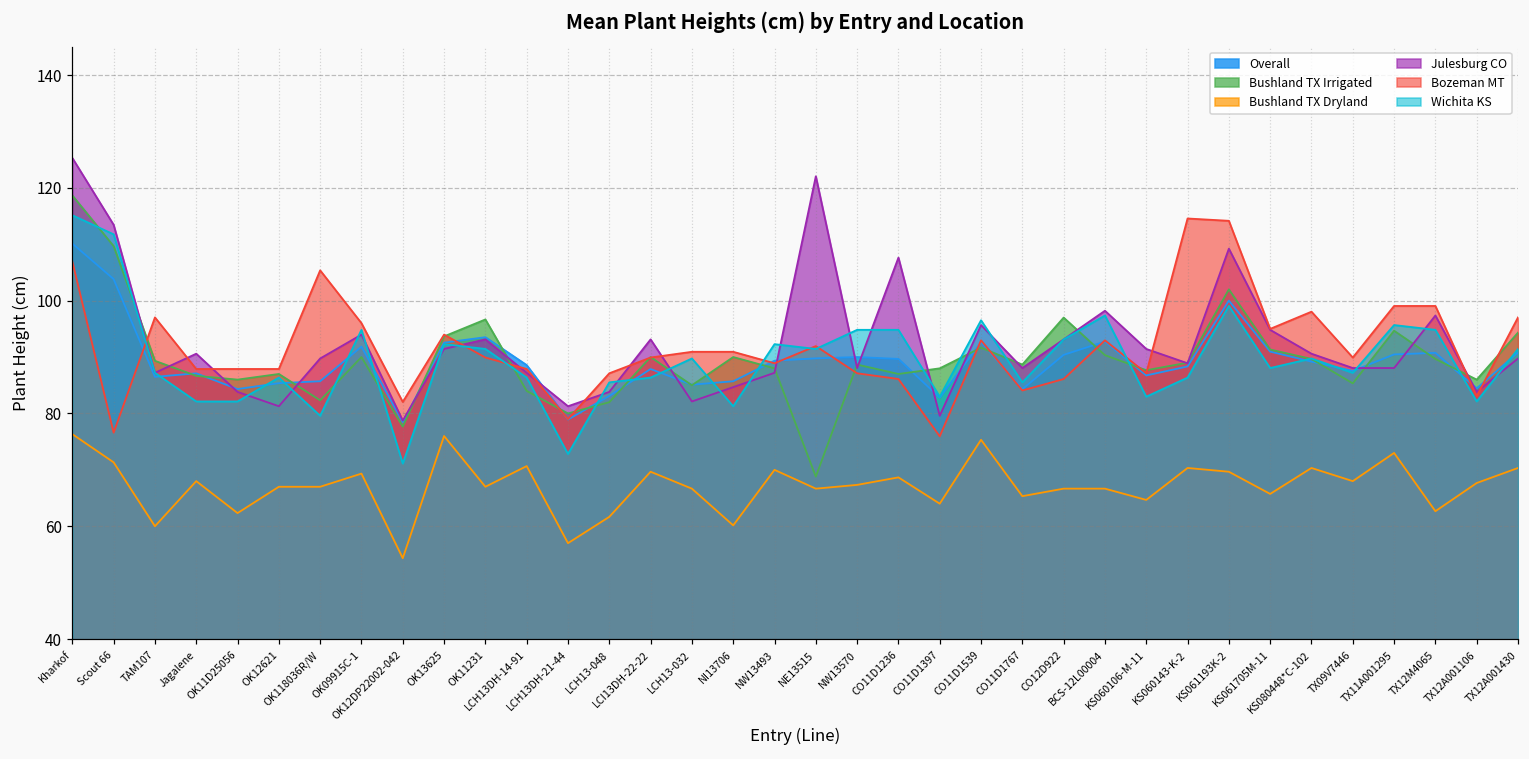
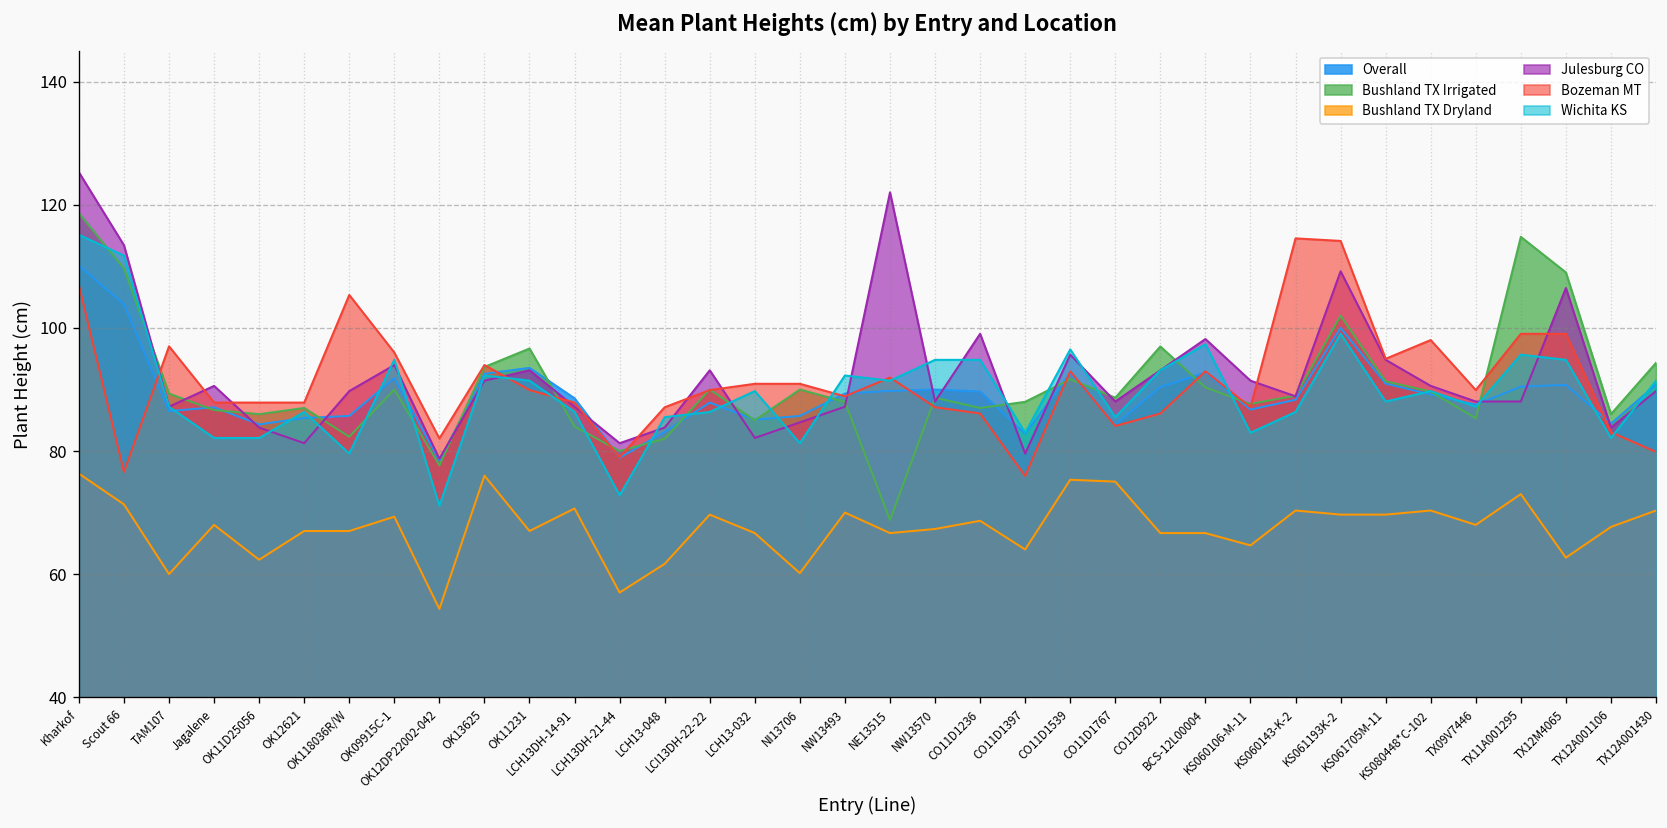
Julesburg CO, CO11D1236: 108 -> 99
Bushland TX Dryland, CO11D1767: 65 -> 75
Bushland TX Dryland, KS061705M-11: 66 -> 70
Bushland TX Irrigated, TX11A001295: 95 -> 115
Bushland TX Irrigated, TX12M4065: 90 -> 109
Julesburg CO, TX12M4065: 97 -> 107
Bozeman MT, TX12A001430: 97 -> 80
